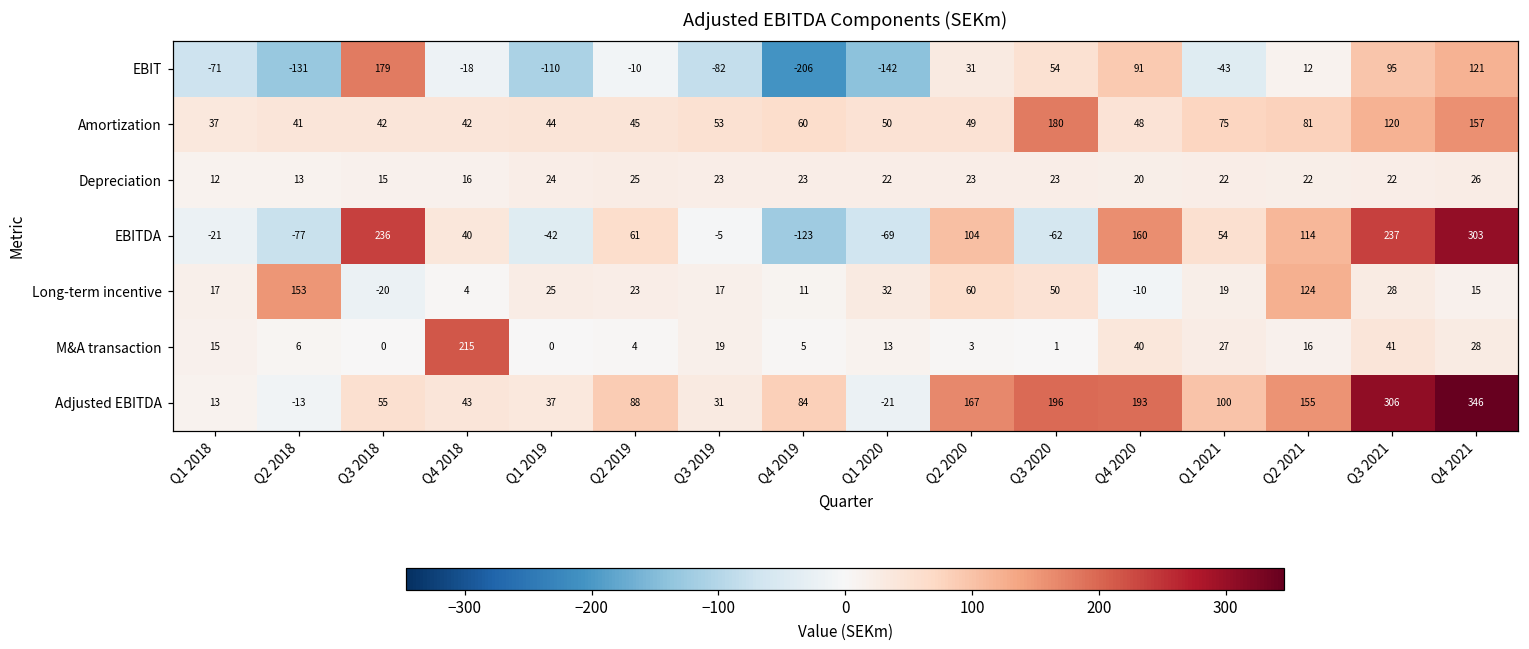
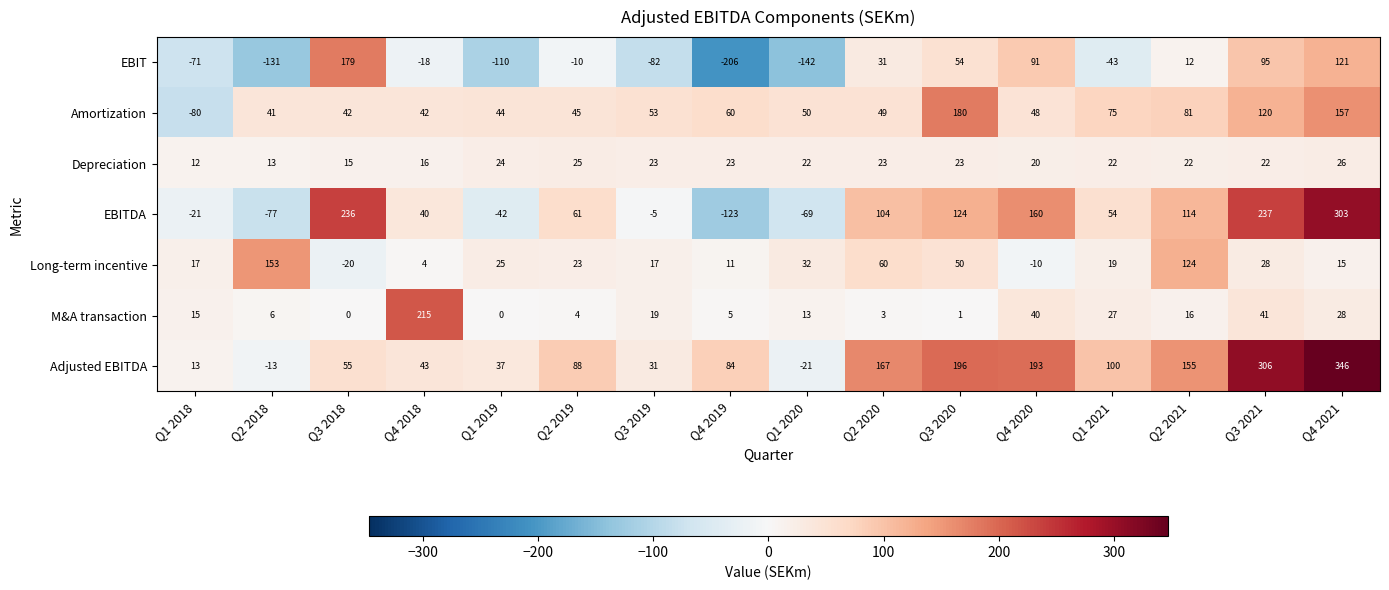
Amortization, Q1 2018: 37 -> -80
EBITDA, Q3 2020: -62 -> 124
